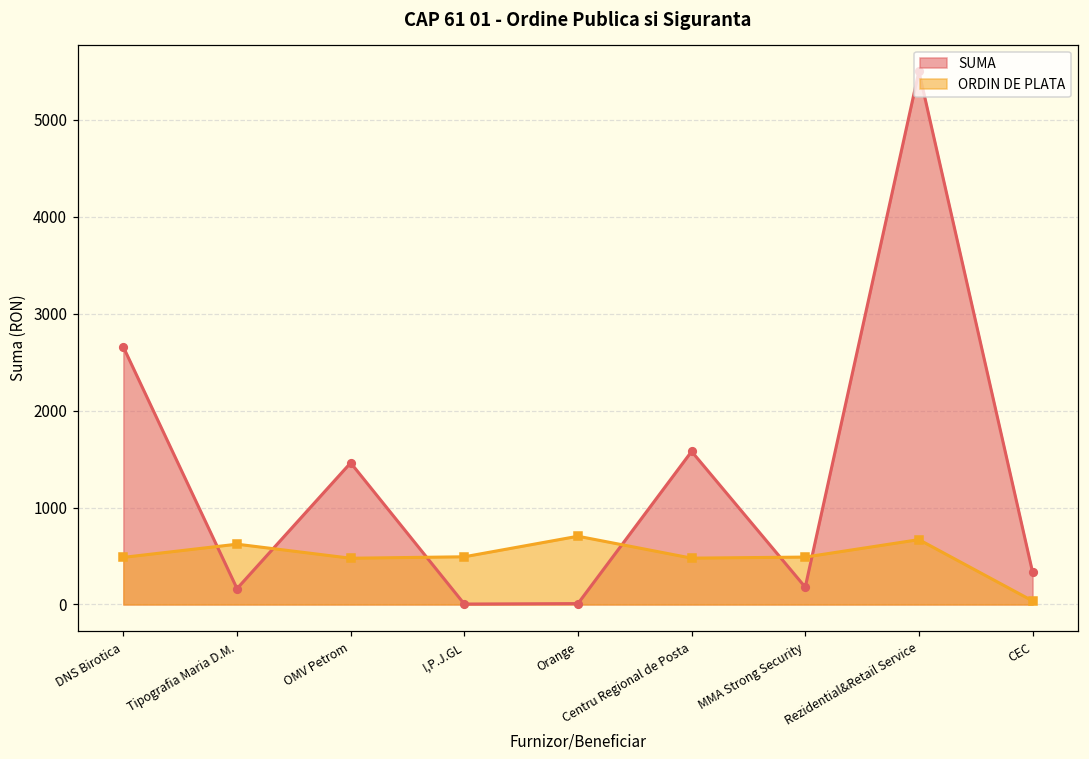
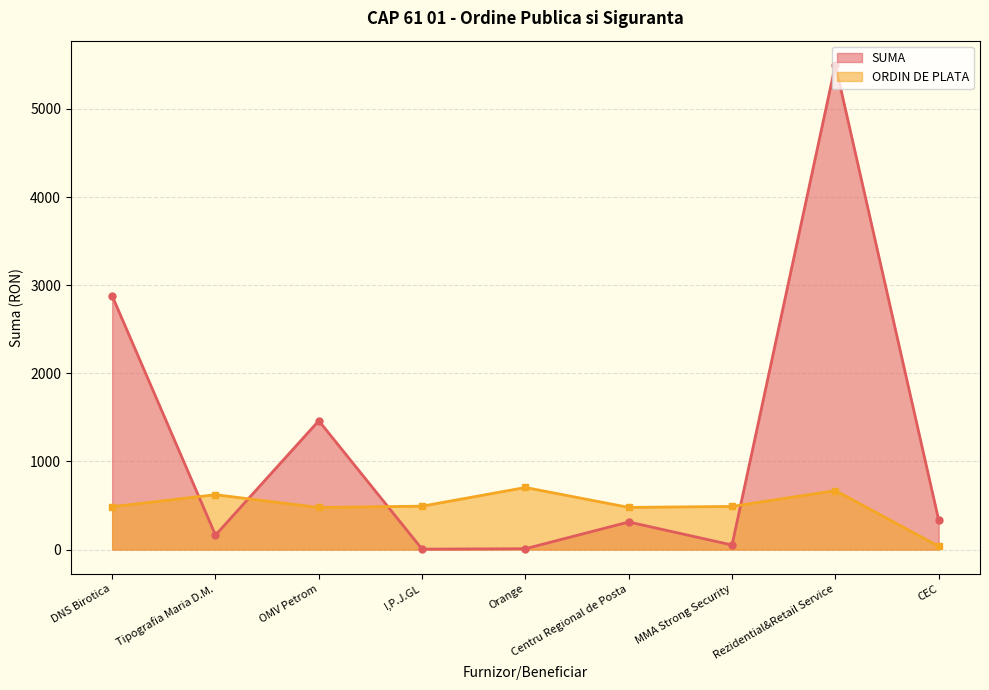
SUMA, DNS Birotica: 2700 -> 2900
SUMA, Centru Regional de Posta: 1600 -> 300
SUMA, MMA Strong Security: 200 -> 100
